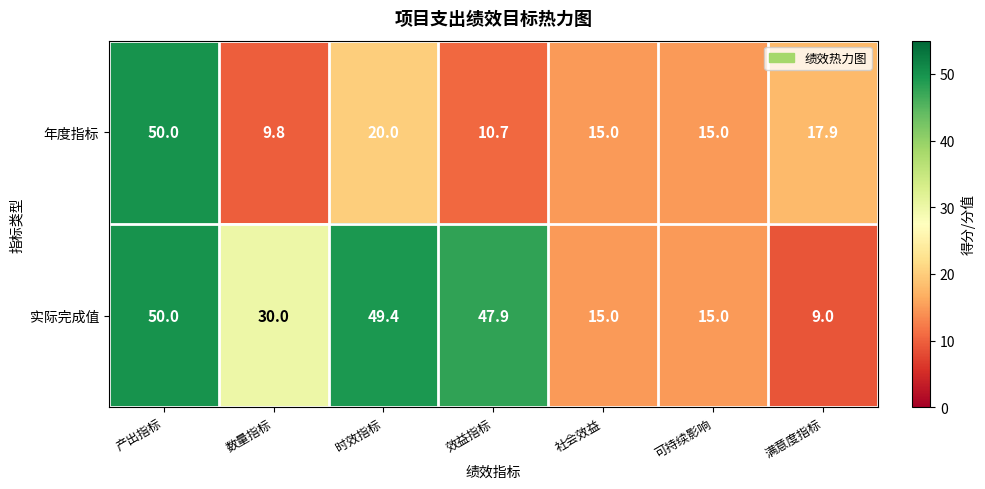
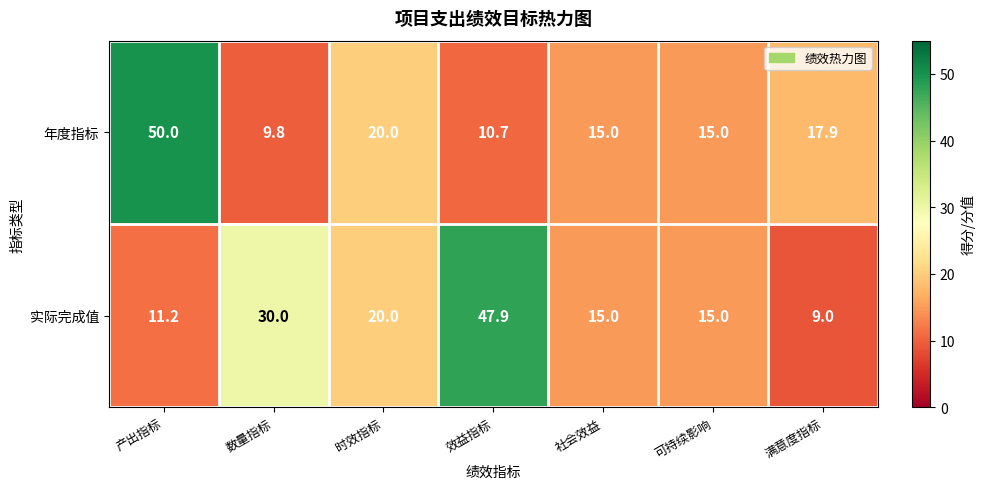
实际完成值, 产出指标: 50.0 -> 11.2
实际完成值, 时效指标: 49.4 -> 20.0
